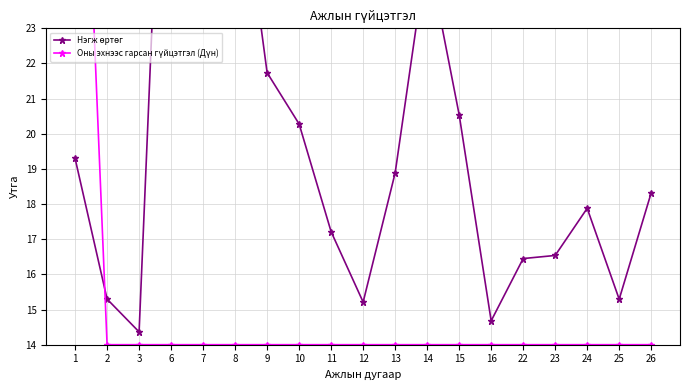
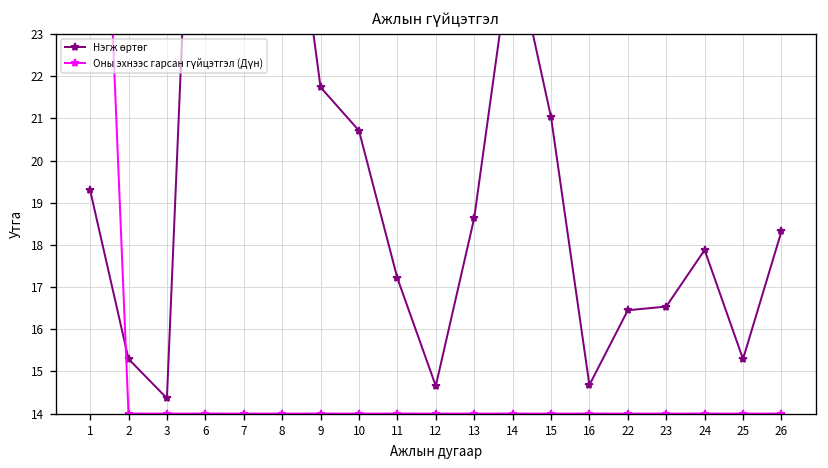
Нэгж өртөг, 10: 20.3 -> 20.7
Нэгж өртөг, 12: 15.2 -> 14.7
Нэгж өртөг, 13: 18.9 -> 18.6
Нэгж өртөг, 15: 20.5 -> 21.0
